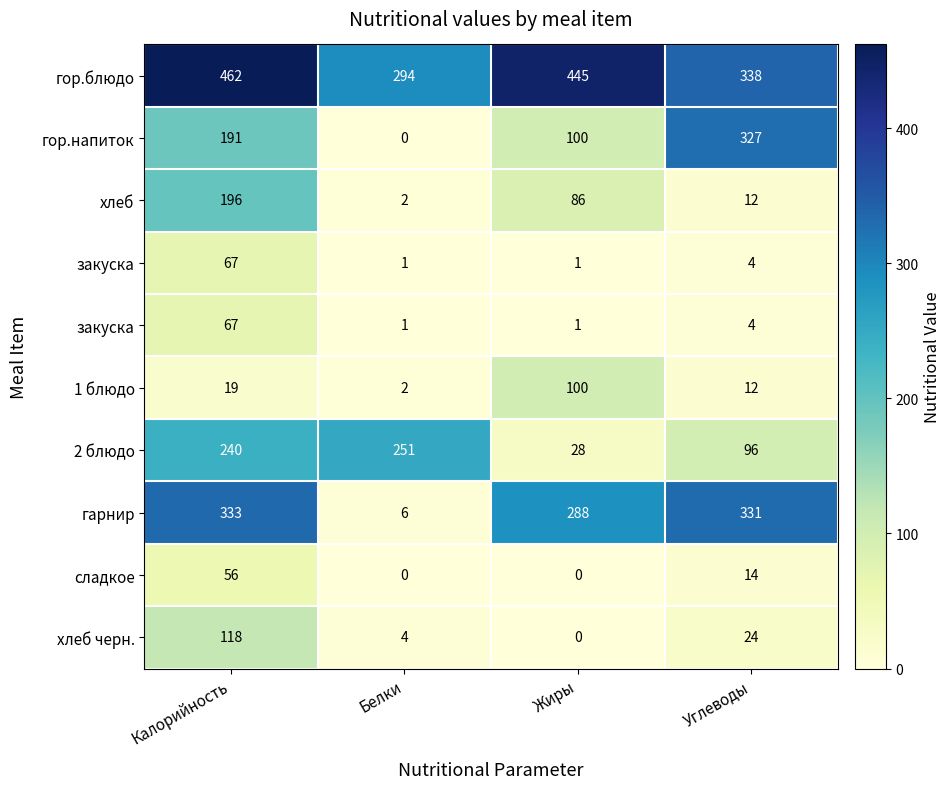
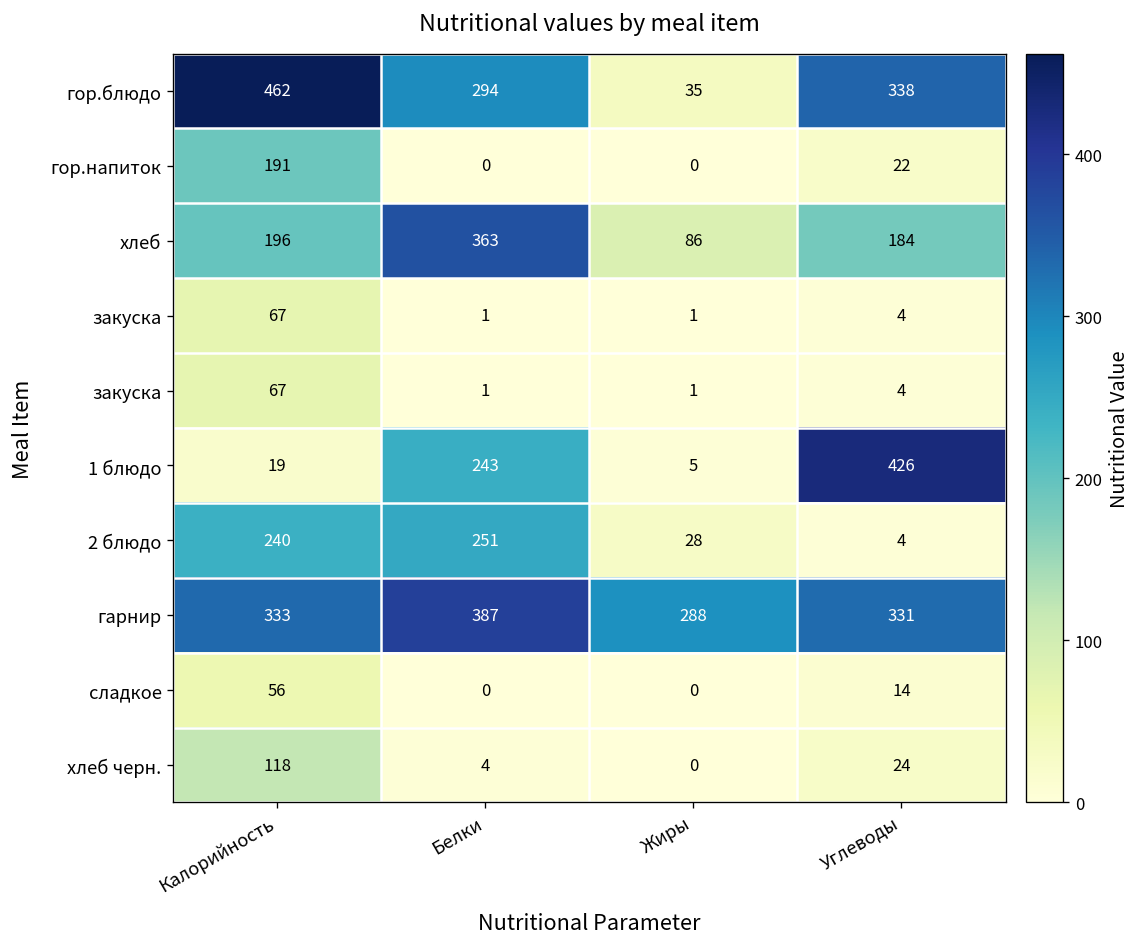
гор.блюдо, Жиры: 445 -> 35
гор.напиток, Жиры: 100 -> 0
гор.напиток, Углеводы: 327 -> 22
хлеб, Белки: 2 -> 363
хлеб, Углеводы: 12 -> 184
1 блюдо, Белки: 2 -> 243
1 блюдо, Жиры: 100 -> 5
1 блюдо, Углеводы: 12 -> 426
2 блюдо, Углеводы: 96 -> 4
гарнир, Белки: 6 -> 387
